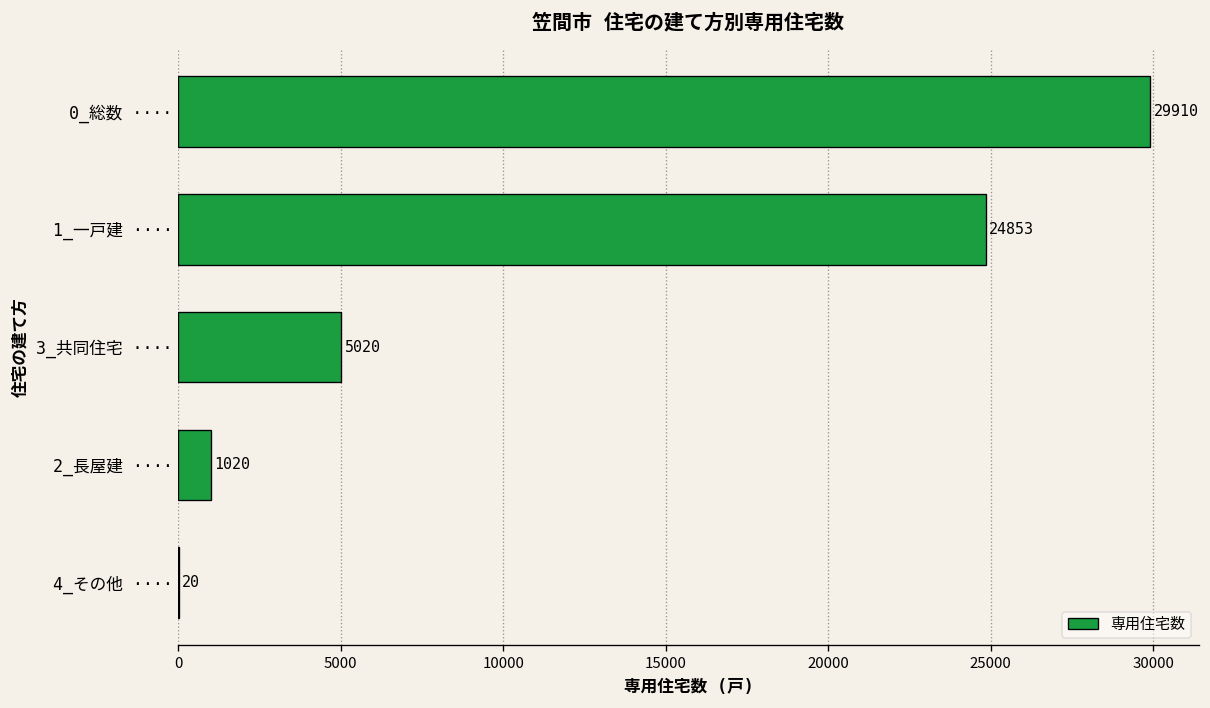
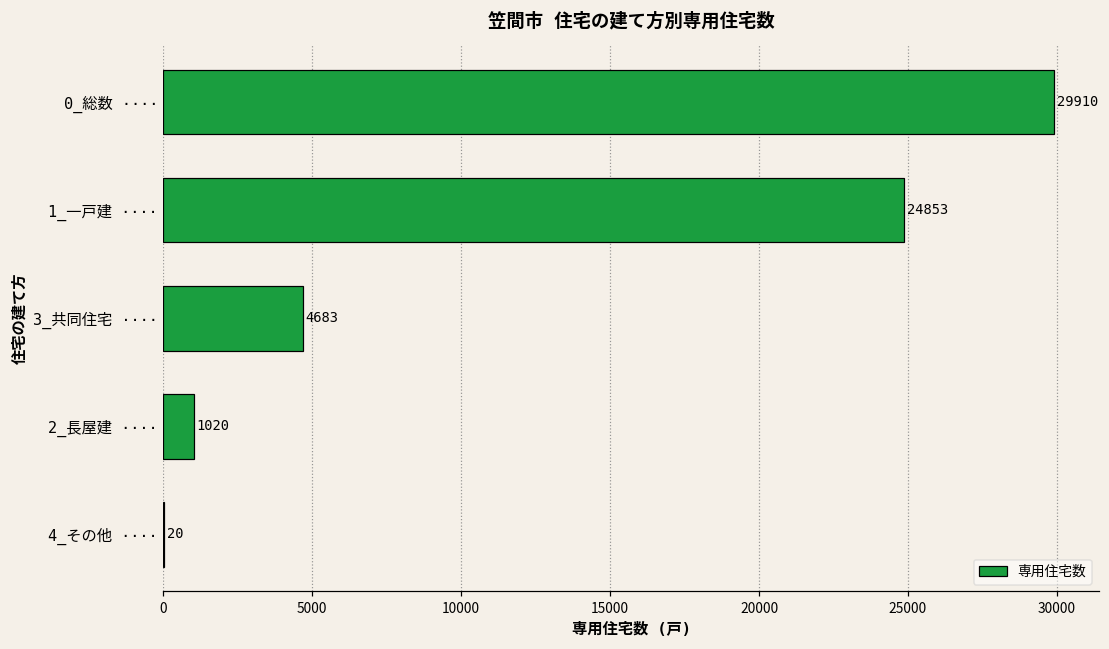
専用住宅数, 3_共同住宅 ····: 5020 -> 4683
